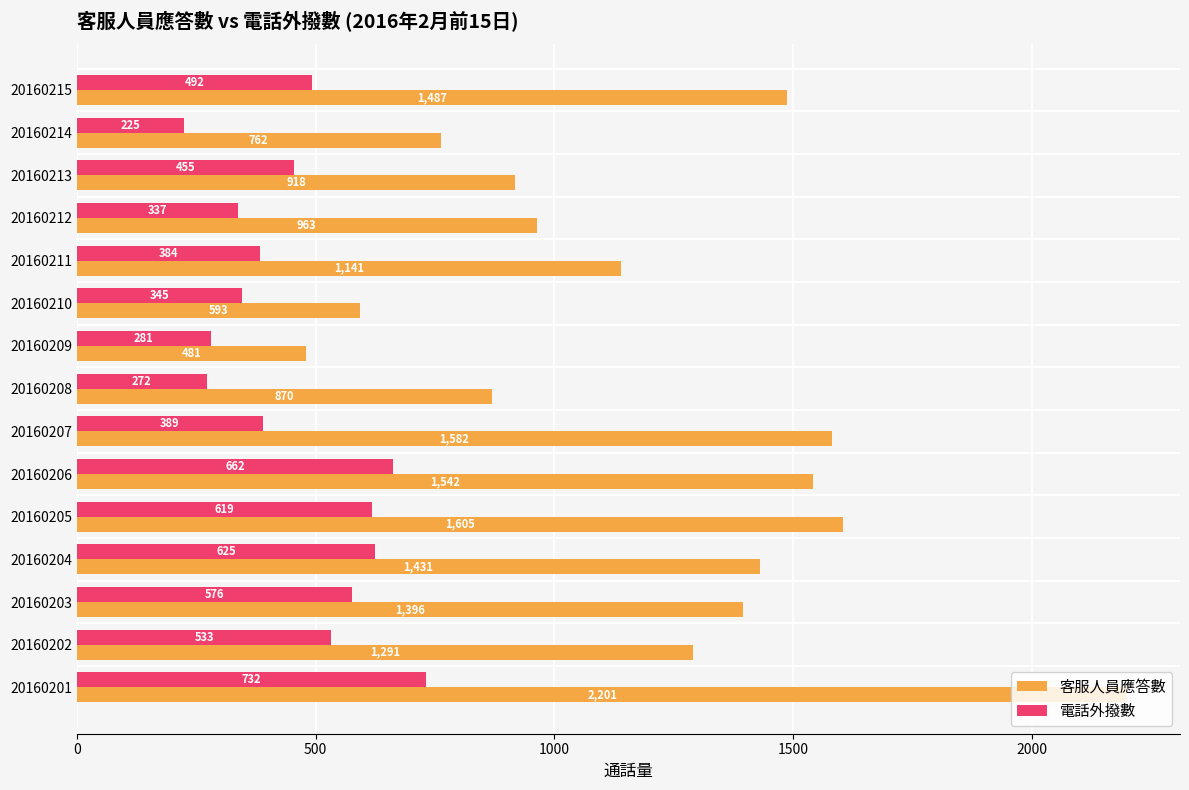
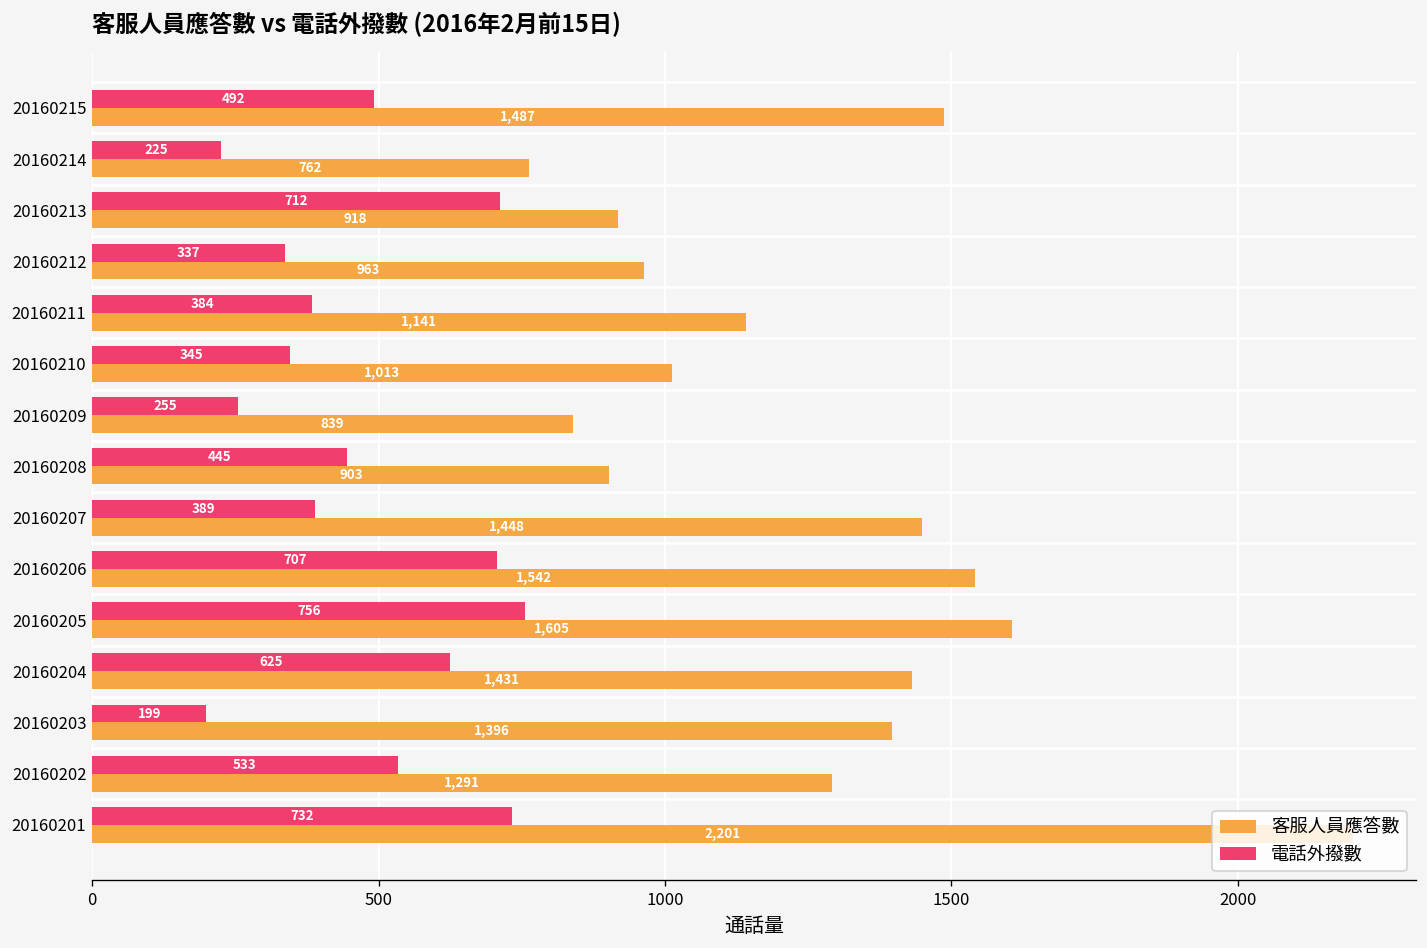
電話外撥數, 20160213: 455 -> 712
客服人員應答數, 20160210: 593 -> 1,013
電話外撥數, 20160209: 281 -> 255
客服人員應答數, 20160209: 481 -> 839
電話外撥數, 20160208: 272 -> 445
客服人員應答數, 20160208: 870 -> 903
客服人員應答數, 20160207: 1,582 -> 1,448
電話外撥數, 20160206: 662 -> 707
電話外撥數, 20160205: 619 -> 756
電話外撥數, 20160203: 576 -> 199
